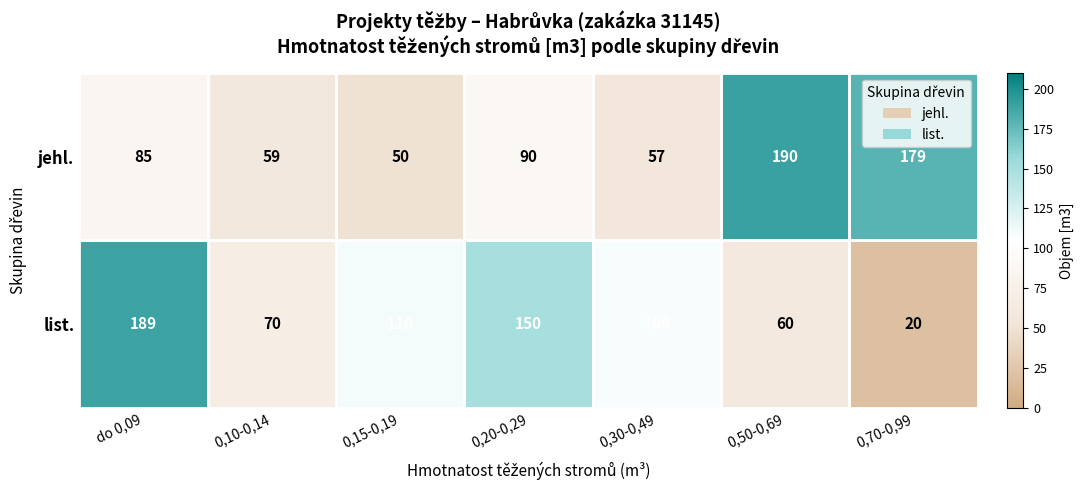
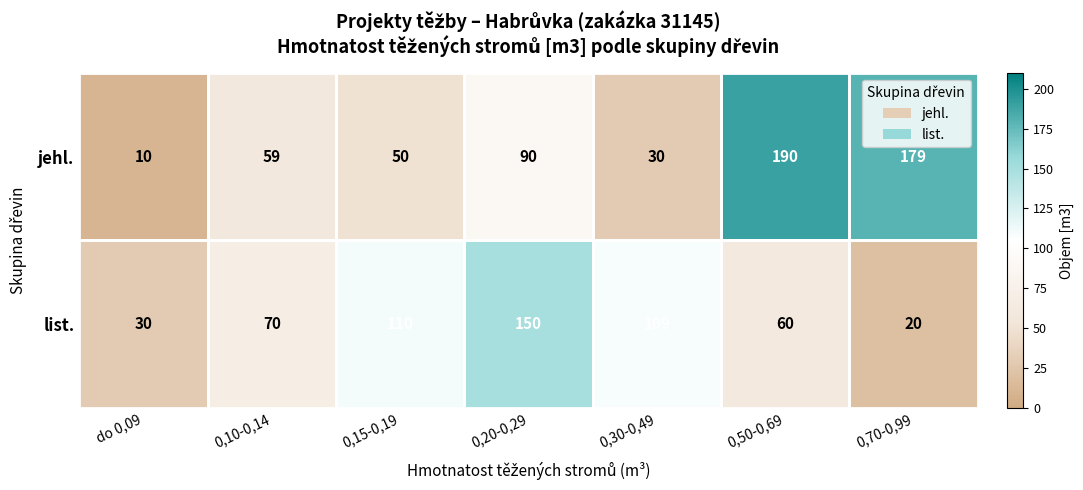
jehl., do 0,09: 85 -> 10
jehl., 0,30-0,49: 57 -> 30
list., do 0,09: 189 -> 30
